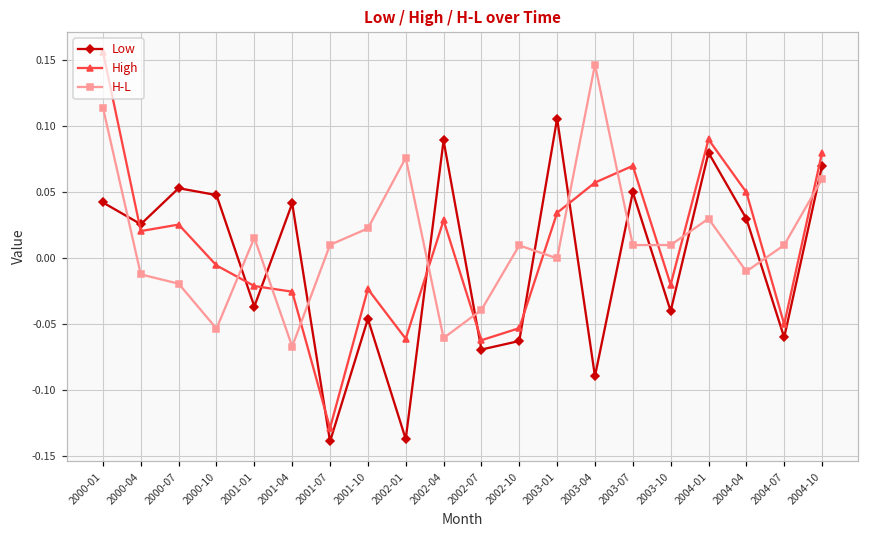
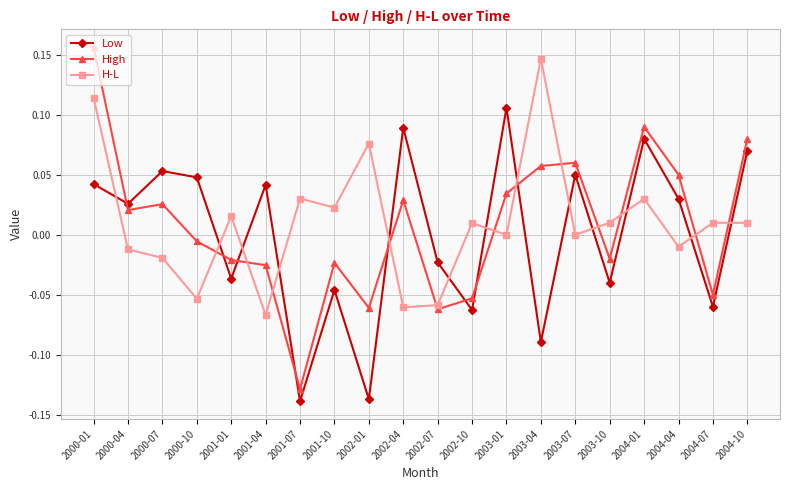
H-L, 2001-07: 0.010 -> 0.030
Low, 2002-07: -0.069 -> -0.023
H-L, 2002-07: -0.039 -> -0.059
High, 2003-07: 0.07 -> 0.06
H-L, 2003-07: 0.01 -> 0.00
H-L, 2004-10: 0.06 -> 0.01
